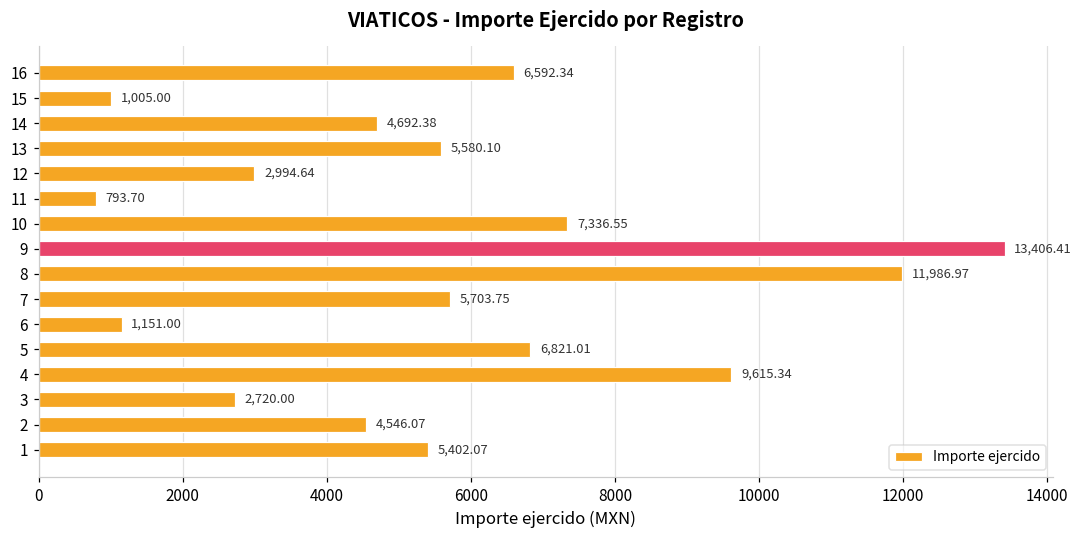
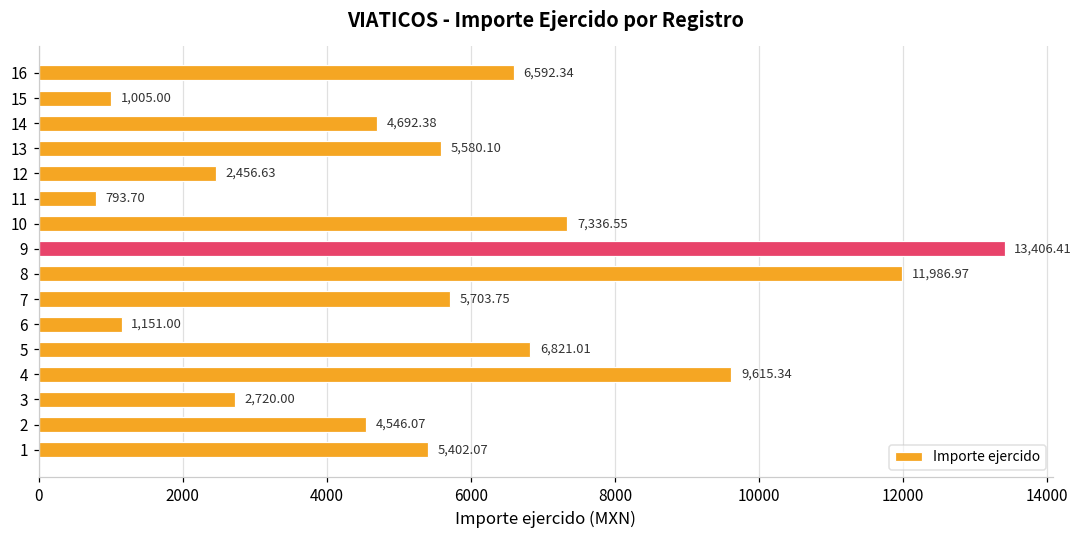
12: 2,994.64 -> 2,456.63
